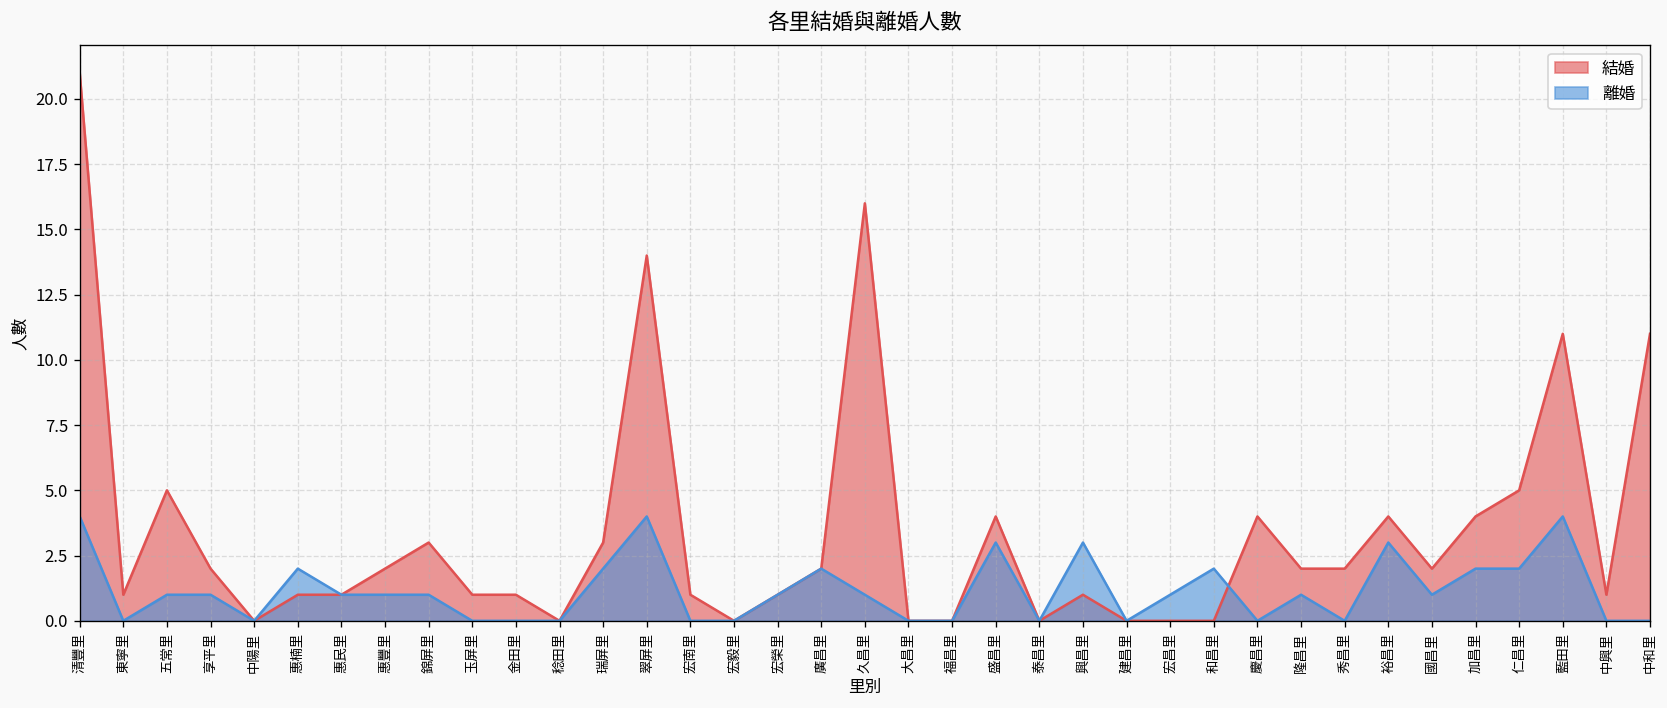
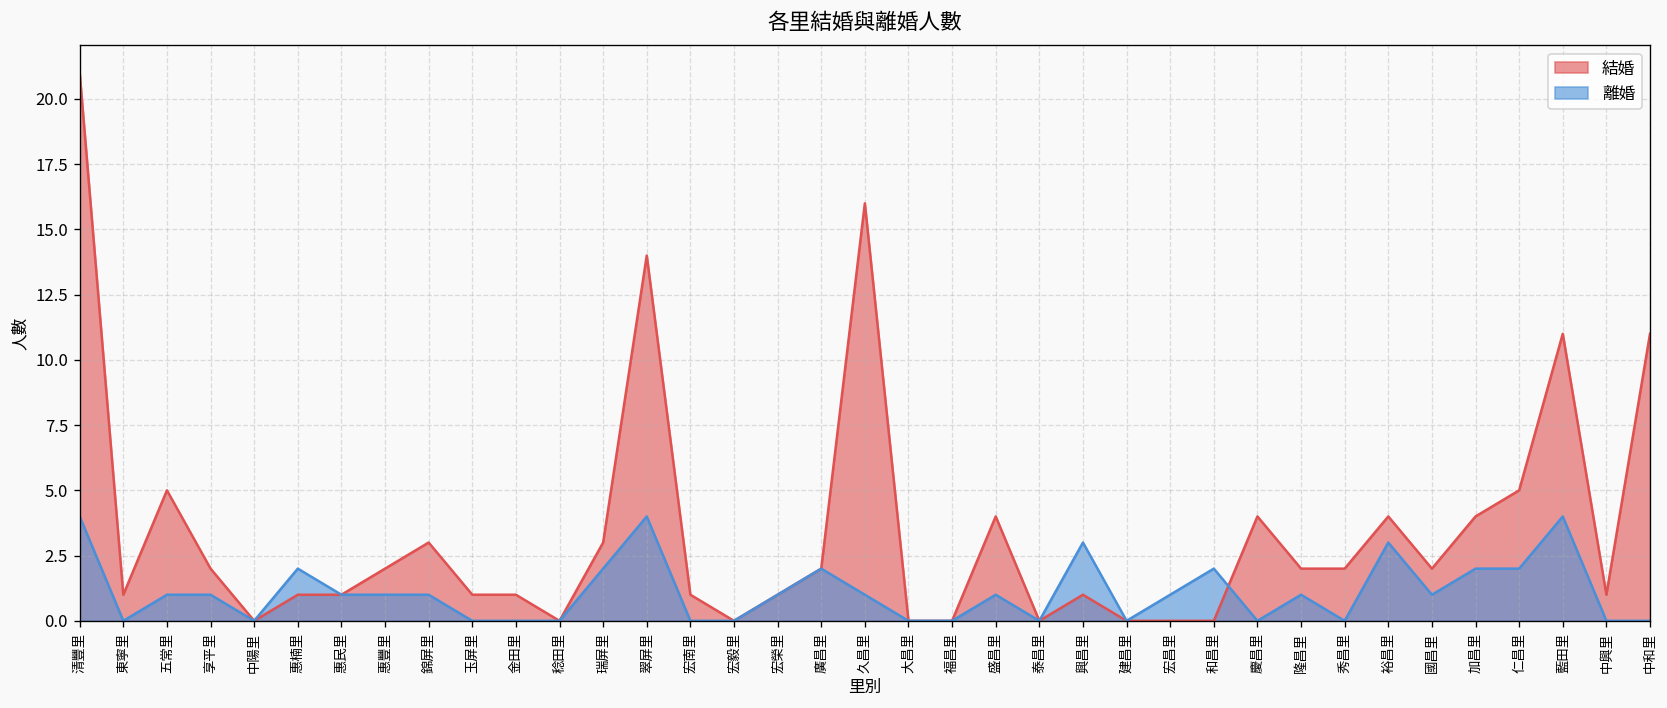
離婚, 盛昌里: 3 -> 1
